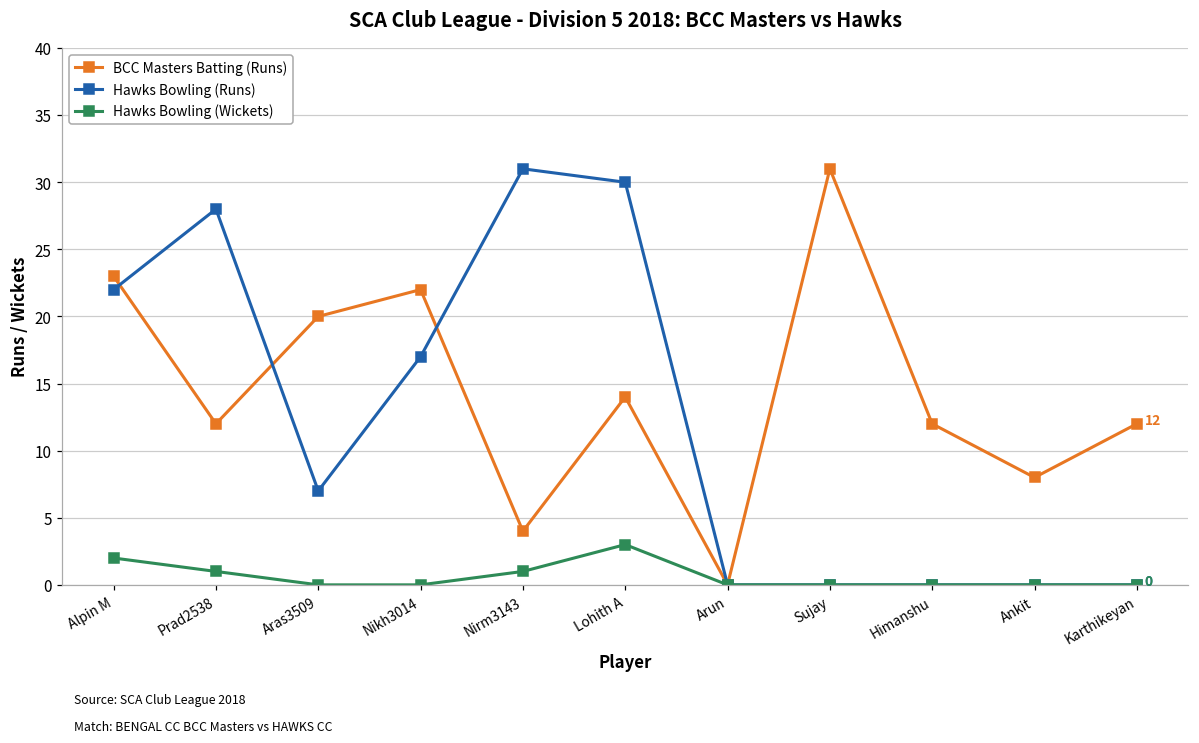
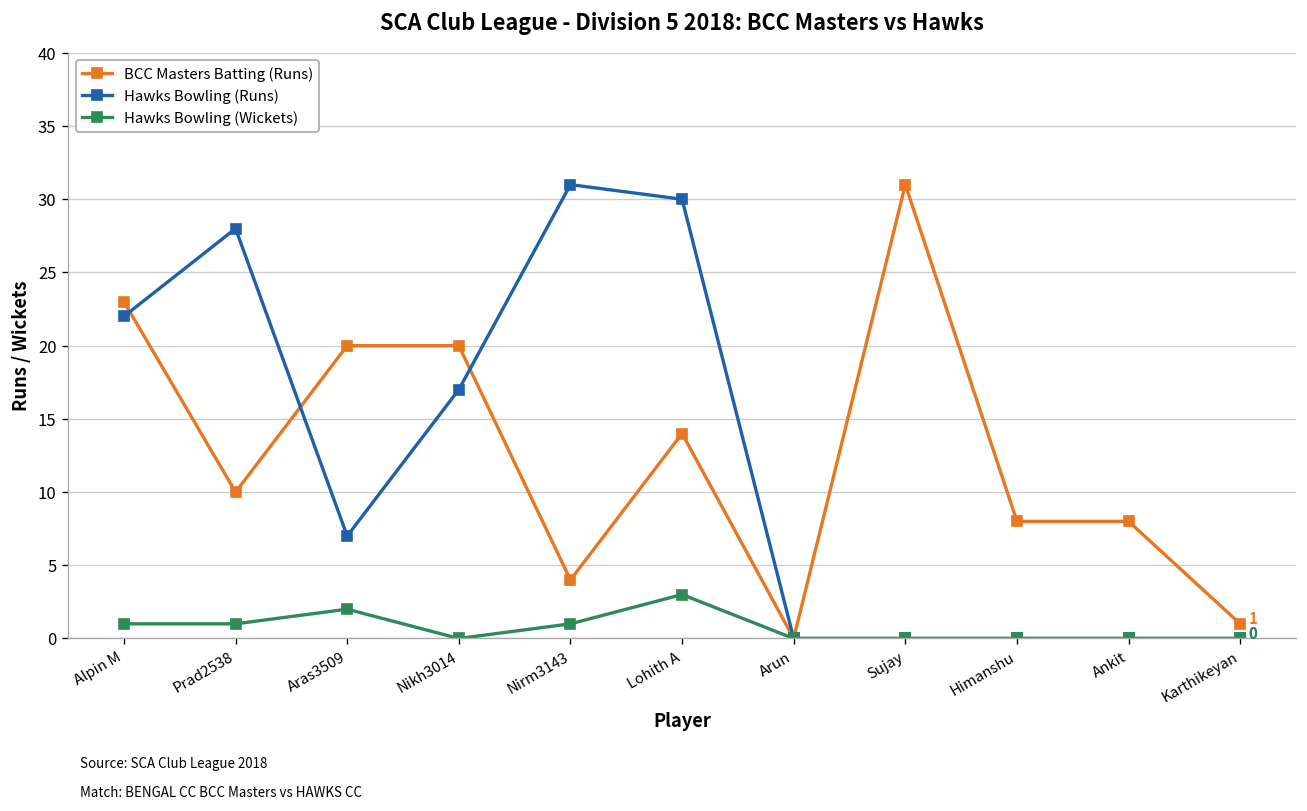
Hawks Bowling (Wickets), Alpin M: 2 -> 1
BCC Masters Batting (Runs), Prad2538: 12 -> 10
Hawks Bowling (Wickets), Aras3509: 0 -> 2
BCC Masters Batting (Runs), Nikh3014: 22 -> 20
BCC Masters Batting (Runs), Himanshu: 12 -> 8
BCC Masters Batting (Runs), Karthikeyan: 12 -> 1
